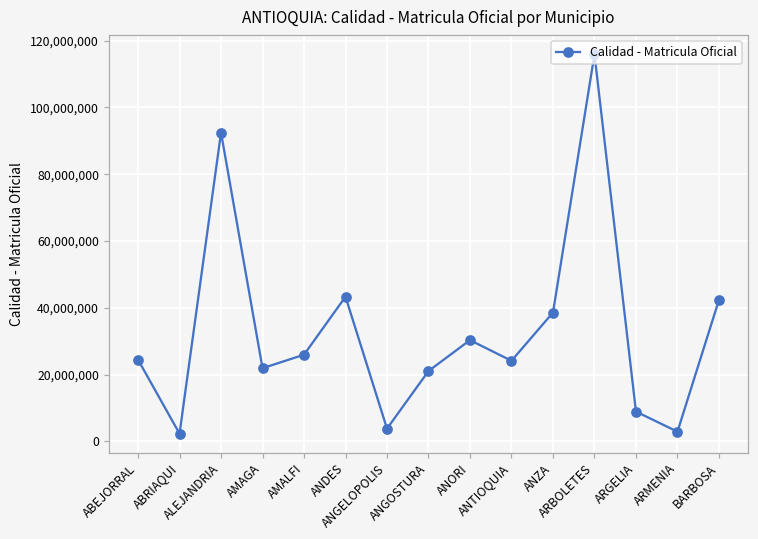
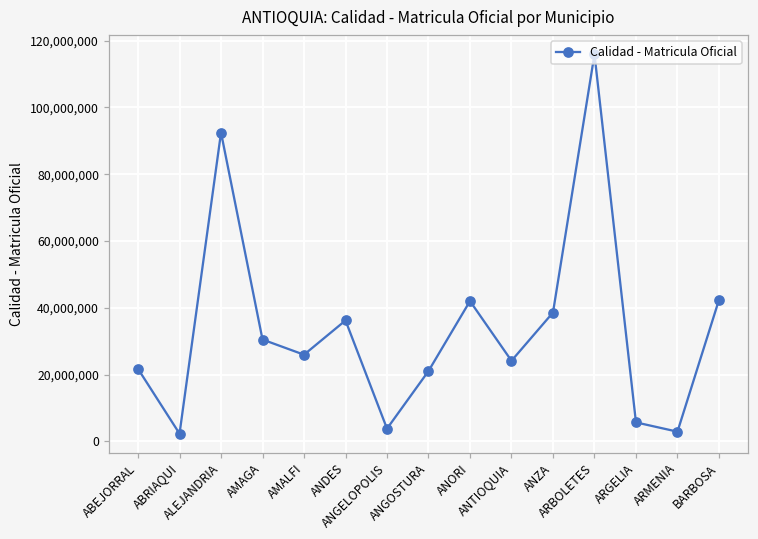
ABEJORRAL: 24,000,000 -> 22,000,000
AMAGA: 22,000,000 -> 30,000,000
ANDES: 43,000,000 -> 36,000,000
ANORI: 30,000,000 -> 42,000,000
ARGELIA: 9,000,000 -> 6,000,000
